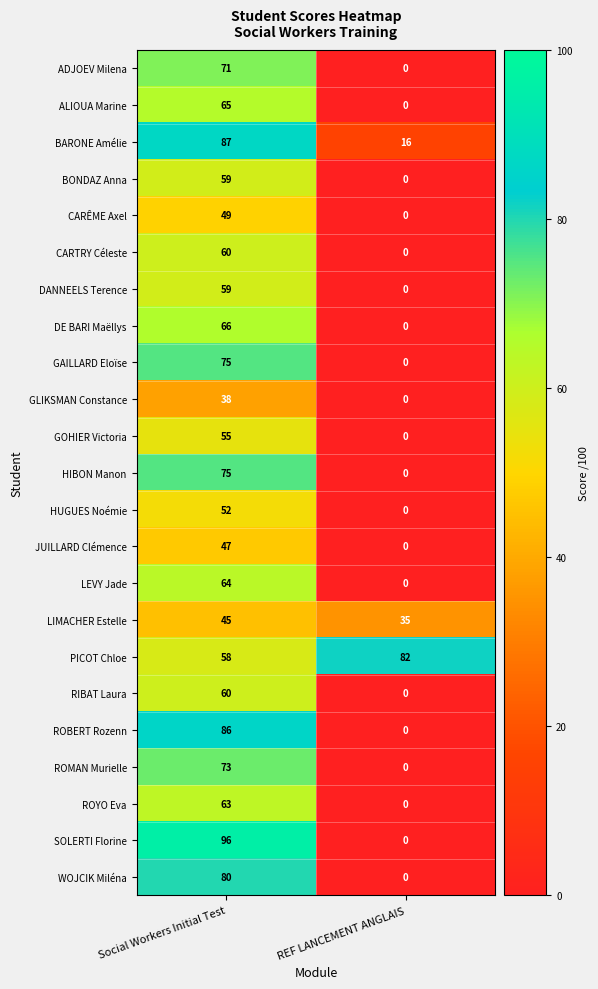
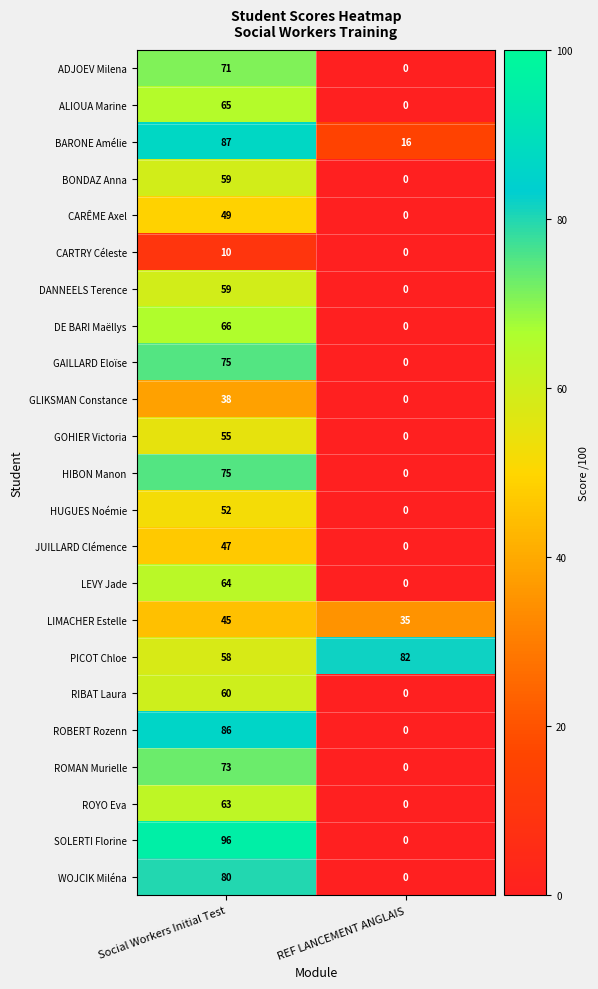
CARTRY Céleste, Social Workers Initial Test: 60 -> 10
